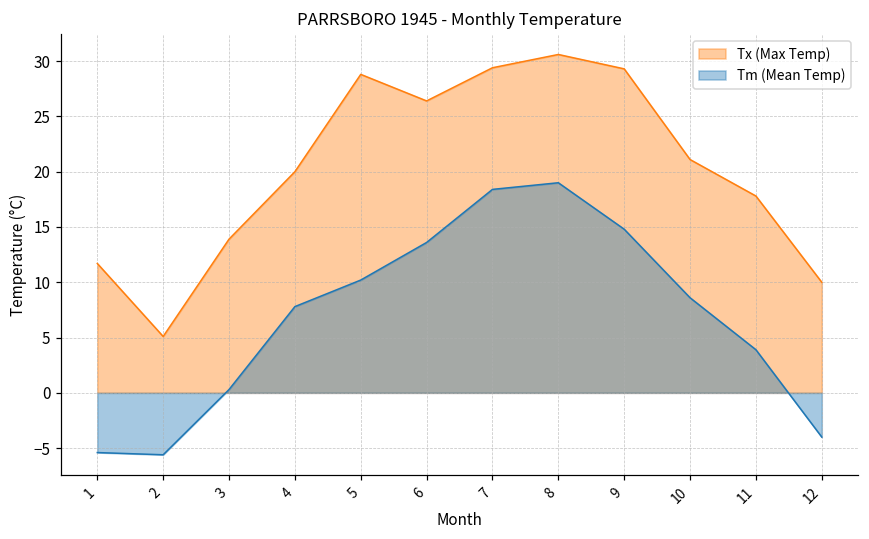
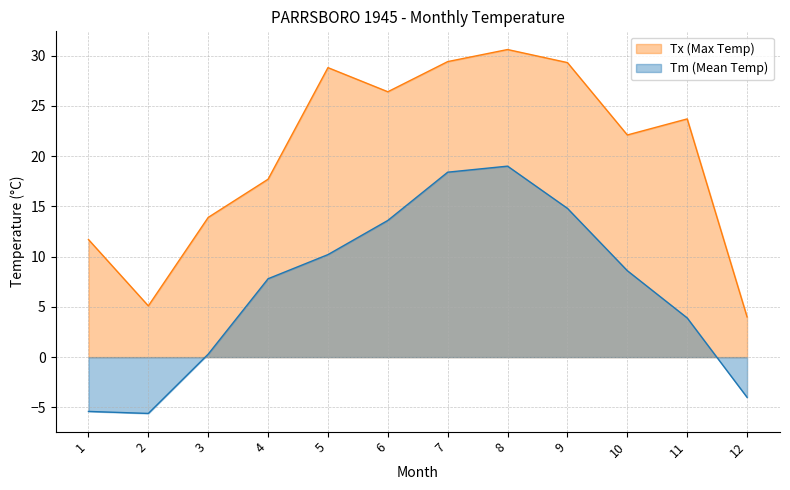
Tx (Max Temp), 4: 20.0 -> 17.7
Tx (Max Temp), 10: 21.1 -> 22.1
Tx (Max Temp), 11: 17.8 -> 23.7
Tx (Max Temp), 12: 10 -> 4
